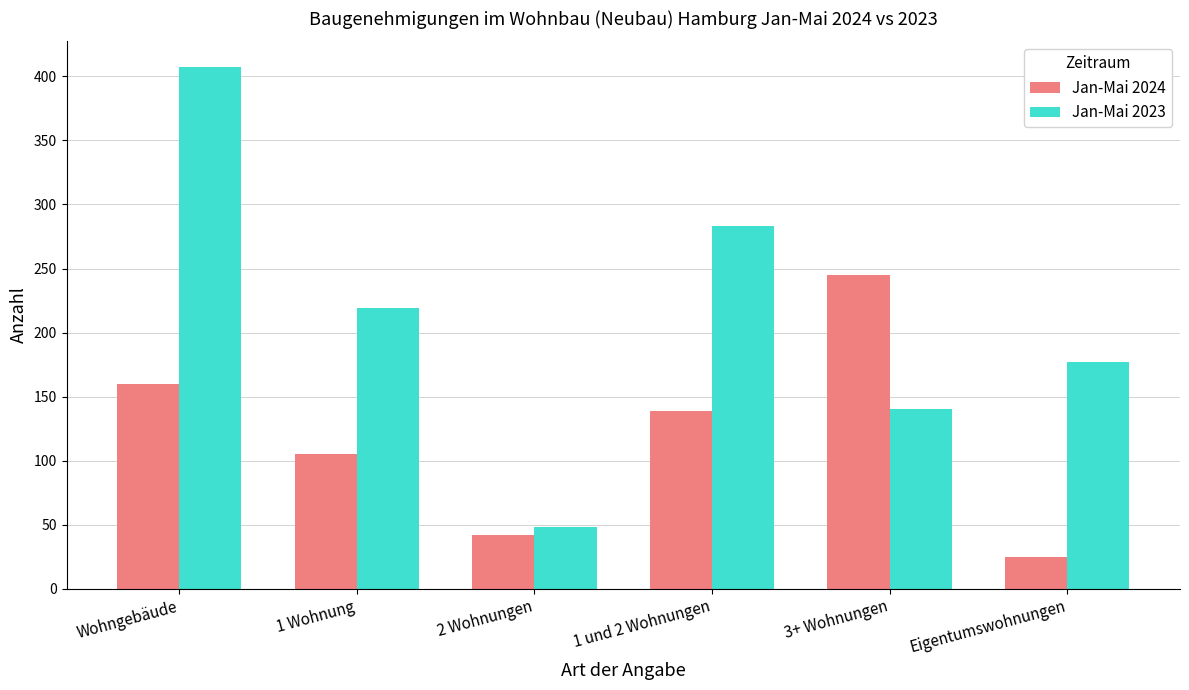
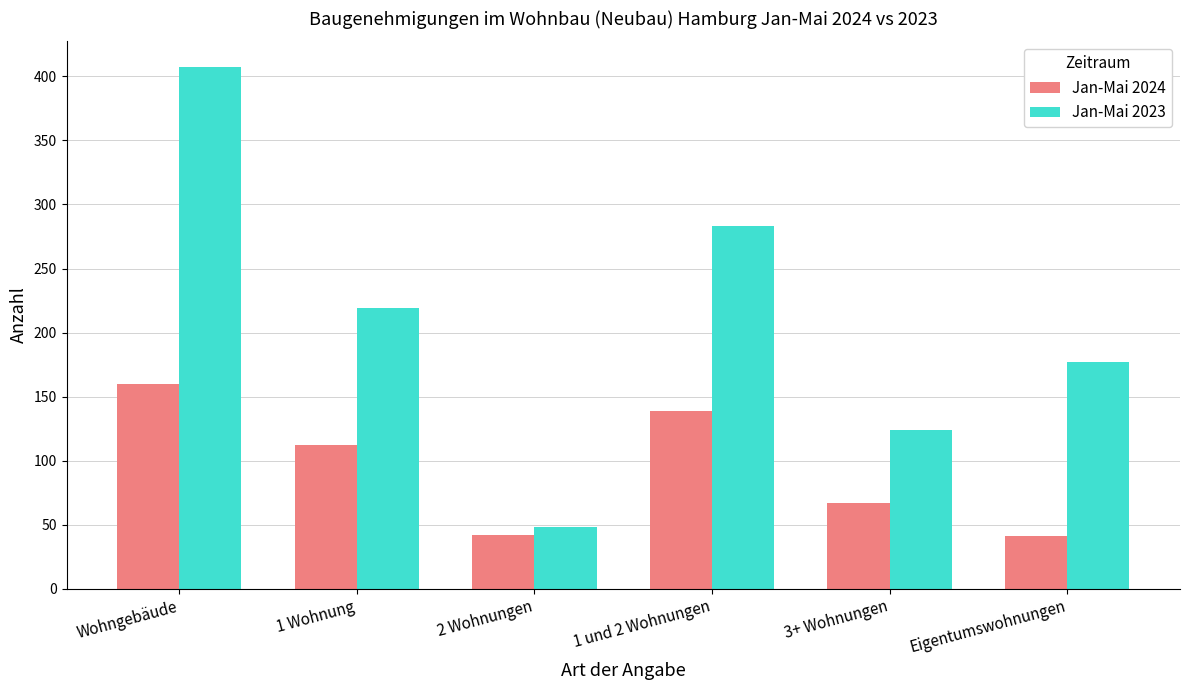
Jan-Mai 2024, 1 Wohnung: 105 -> 112
Jan-Mai 2024, 3+ Wohnungen: 245 -> 67
Jan-Mai 2023, 3+ Wohnungen: 140 -> 124
Jan-Mai 2024, Eigentumswohnungen: 25 -> 41
